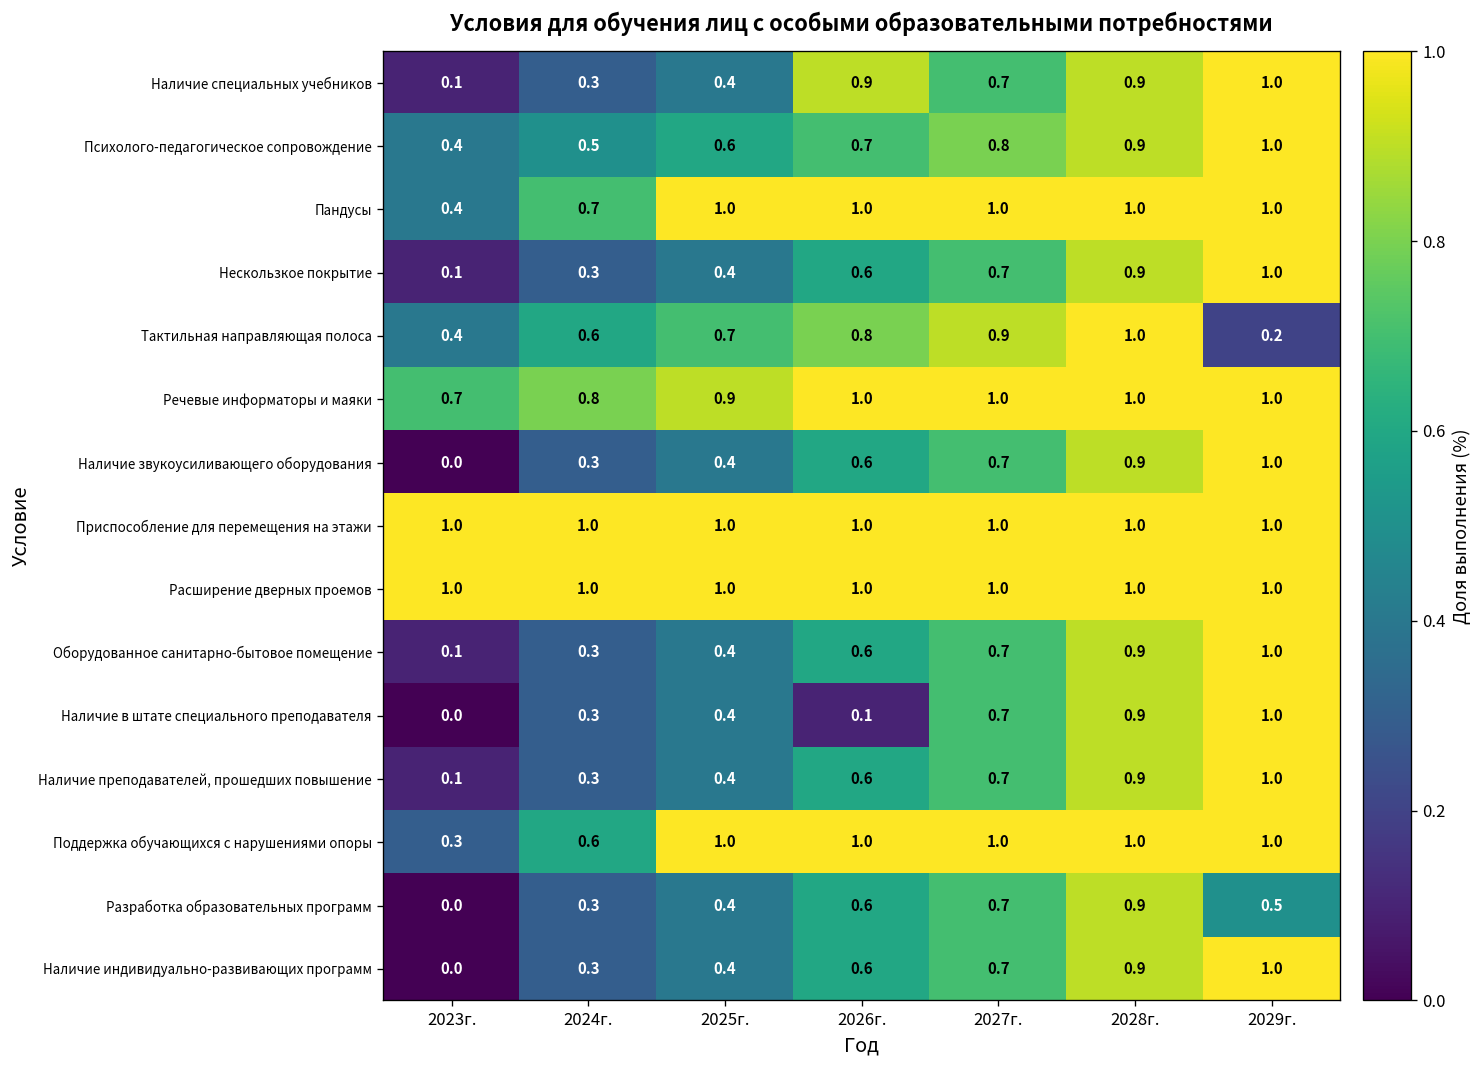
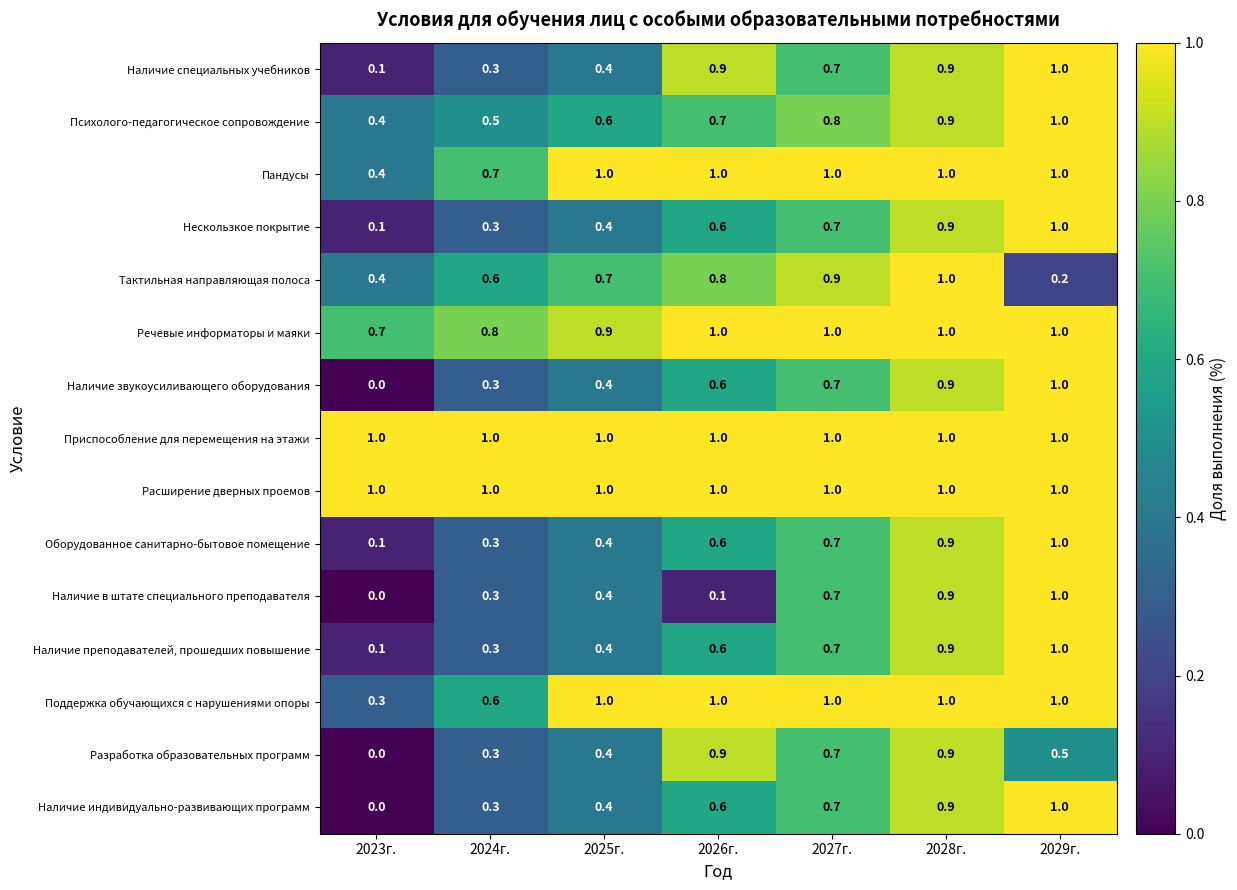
Разработка образовательных программ, 2026г.: 0.6 -> 0.9
